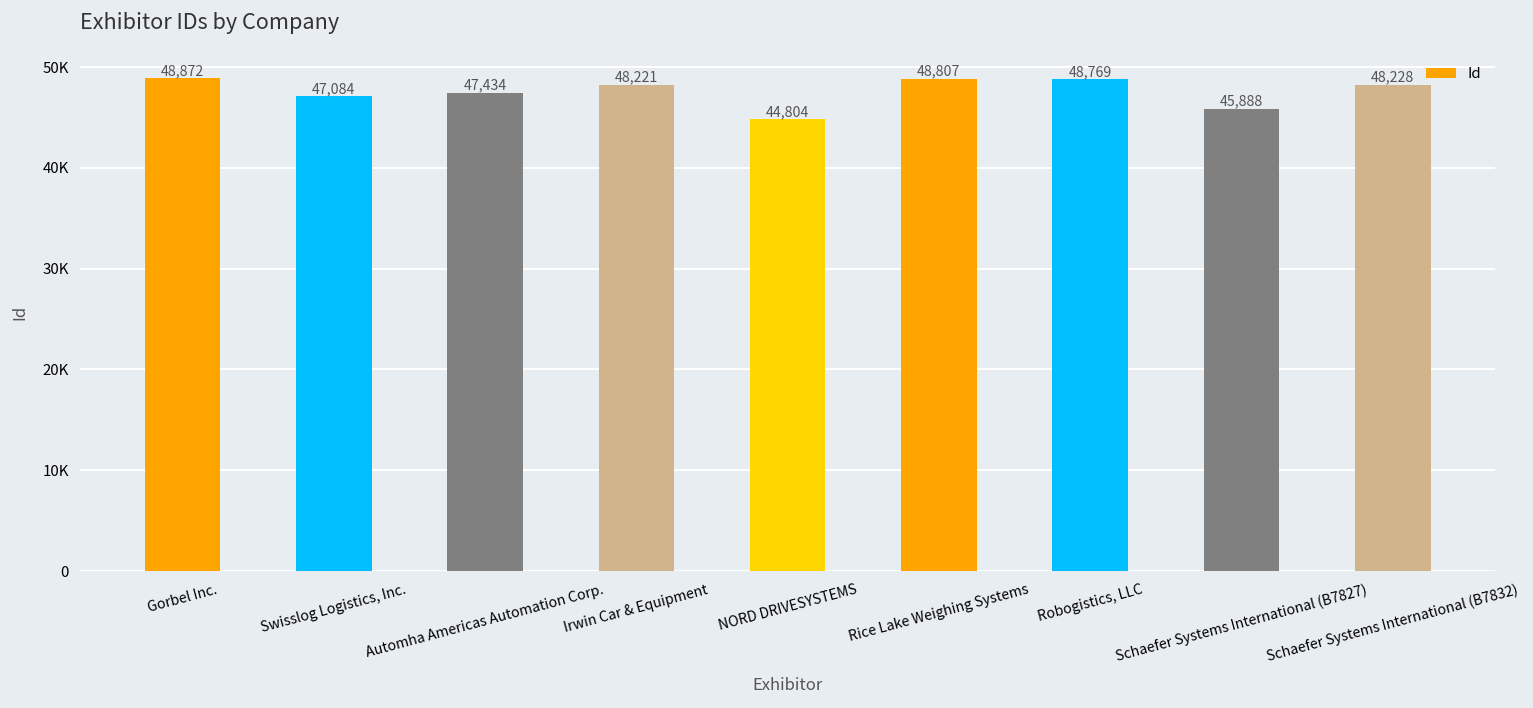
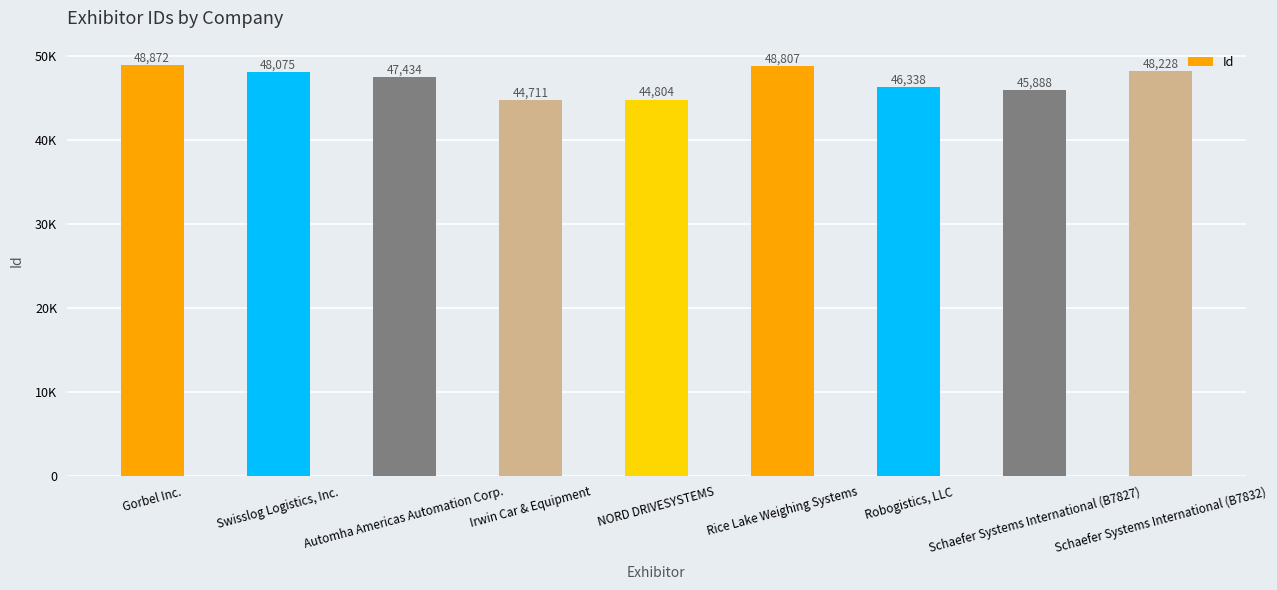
Swisslog Logistics, Inc.: 47,084 -> 48,075
Irwin Car & Equipment: 48,221 -> 44,711
Robogistics, LLC: 48,769 -> 46,338
